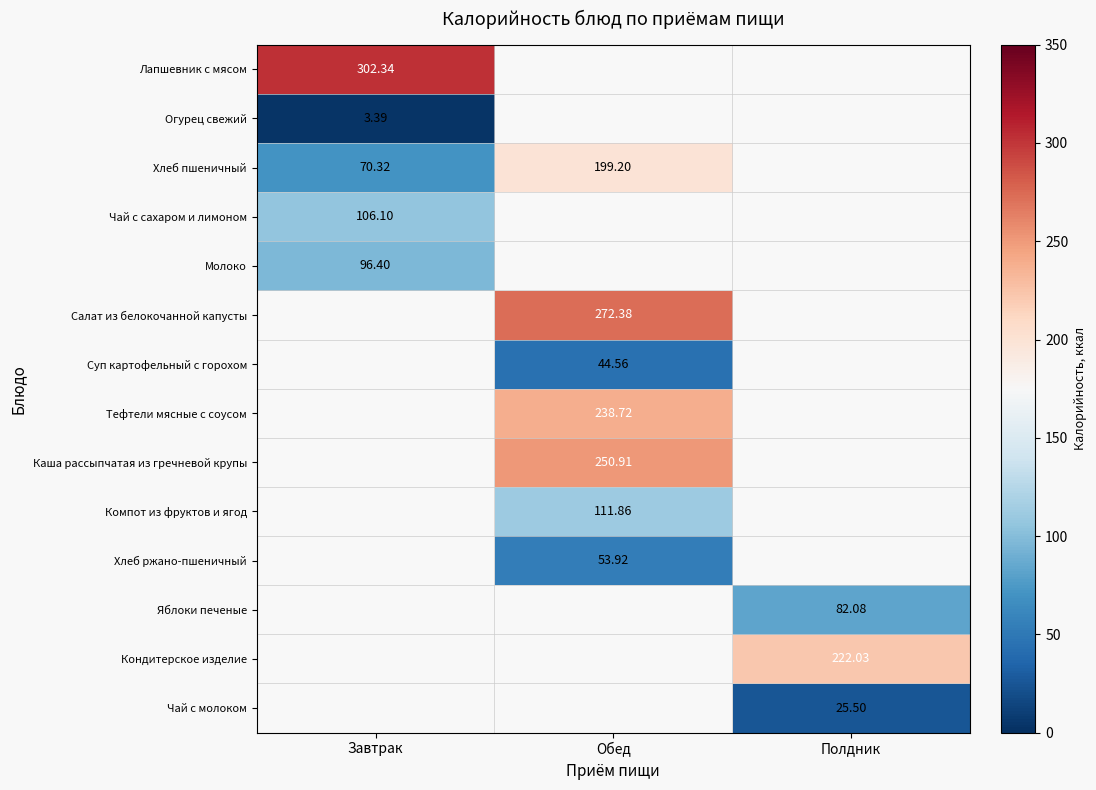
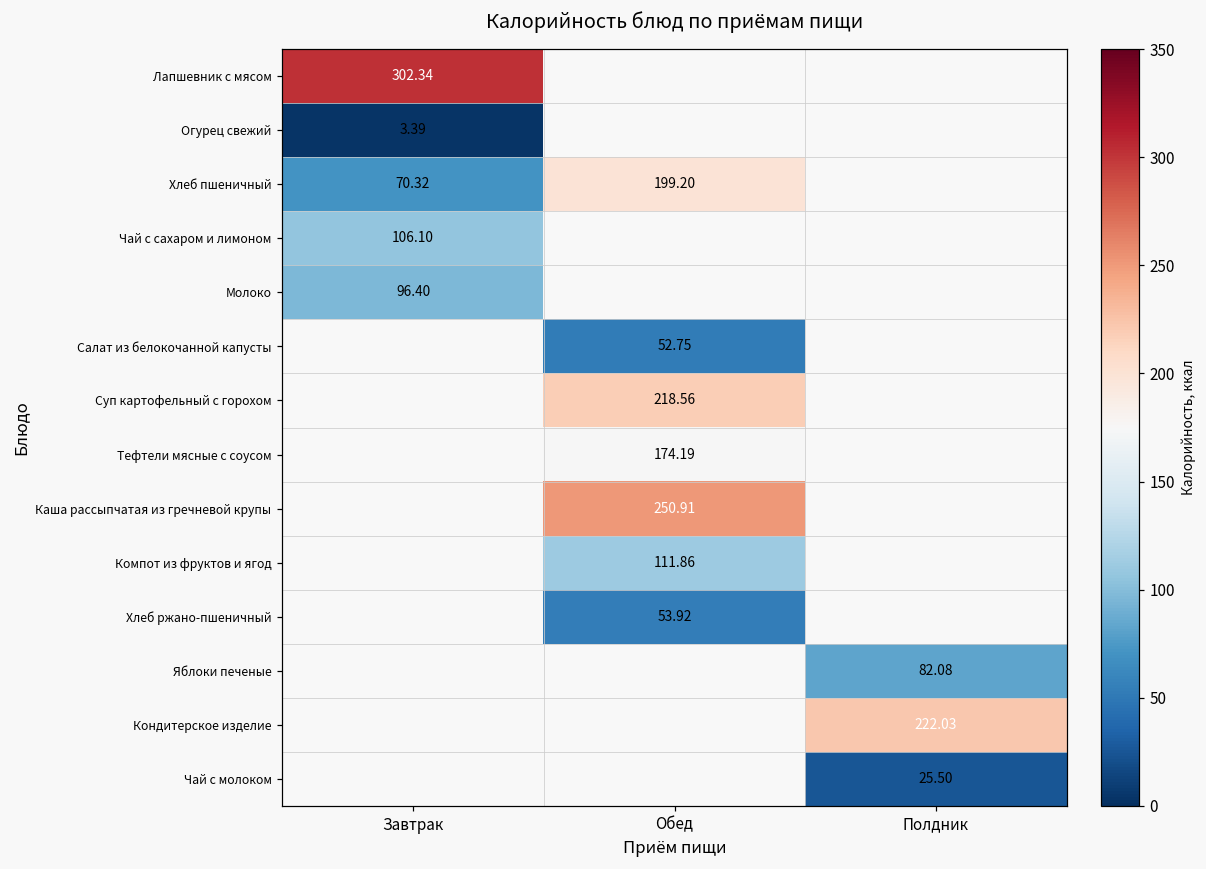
Салат из белокочанной капусты, Обед: 272.38 -> 52.75
Суп картофельный с горохом, Обед: 44.56 -> 218.56
Тефтели мясные с соусом, Обед: 238.72 -> 174.19
